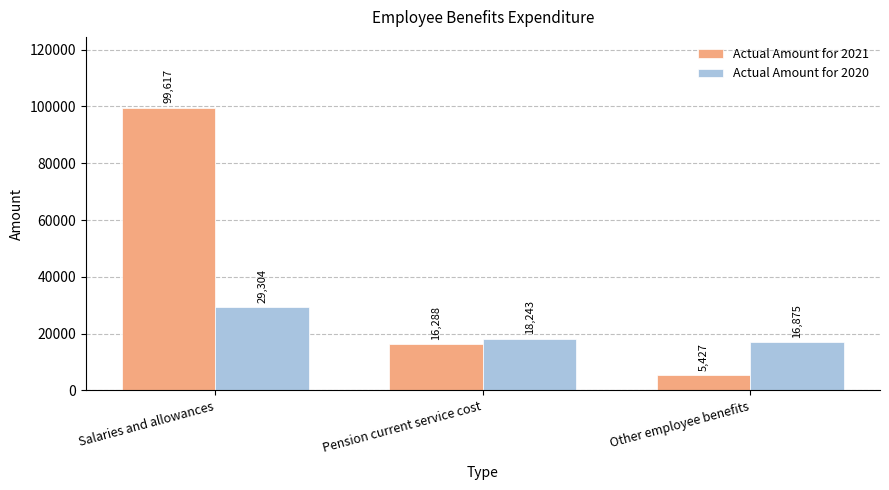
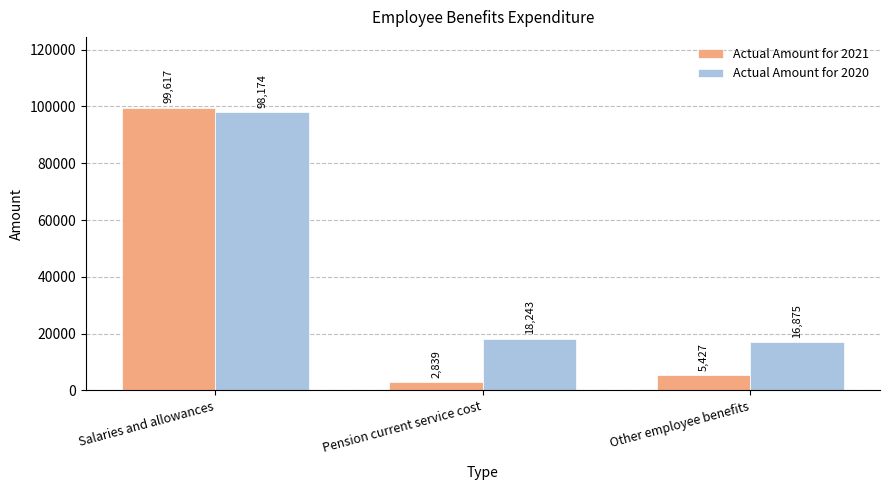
Actual Amount for 2020, Salaries and allowances: 29,304 -> 98,174
Actual Amount for 2021, Pension current service cost: 16,288 -> 2,839
